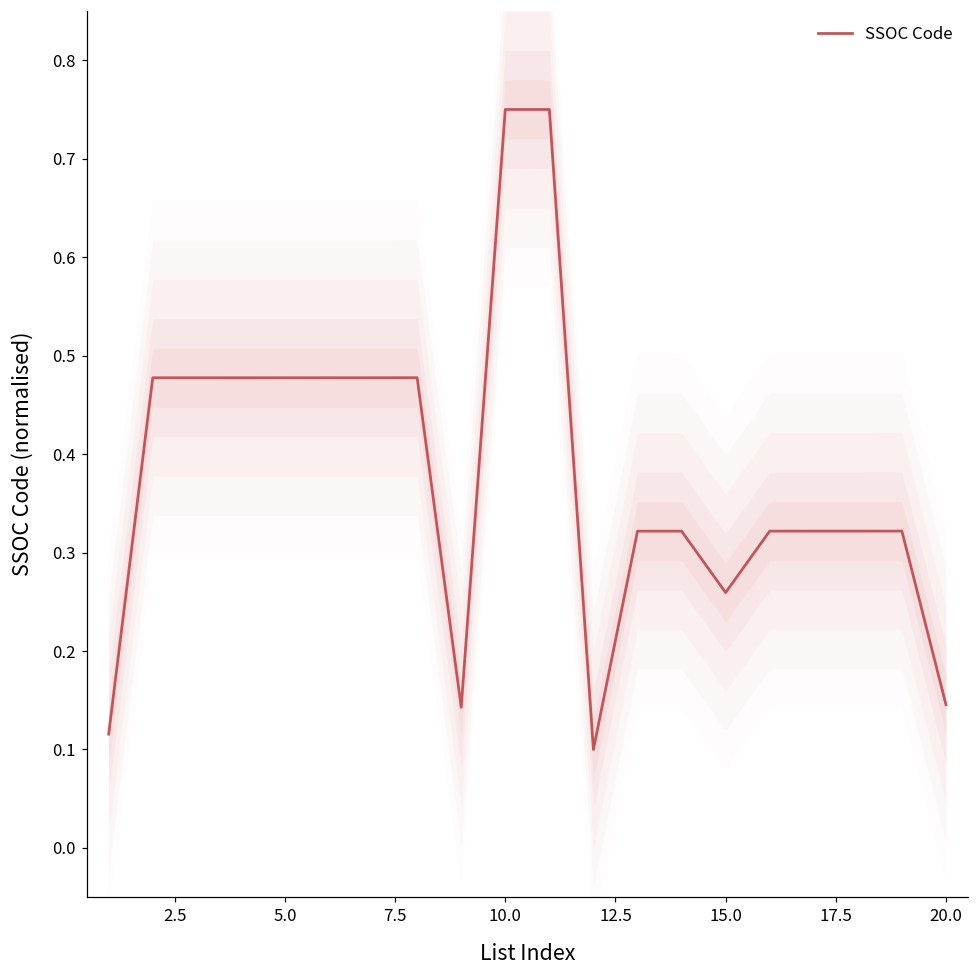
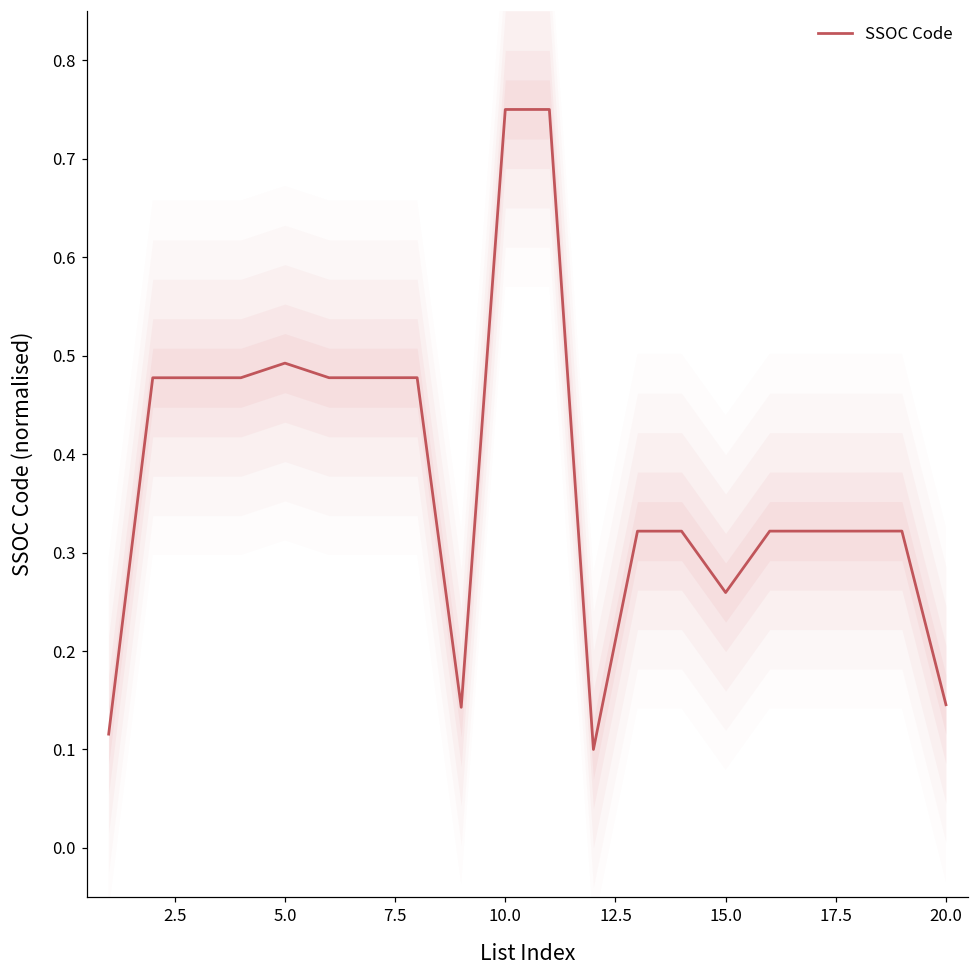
SSOC Code, 5.0: 0.48 -> 0.49
